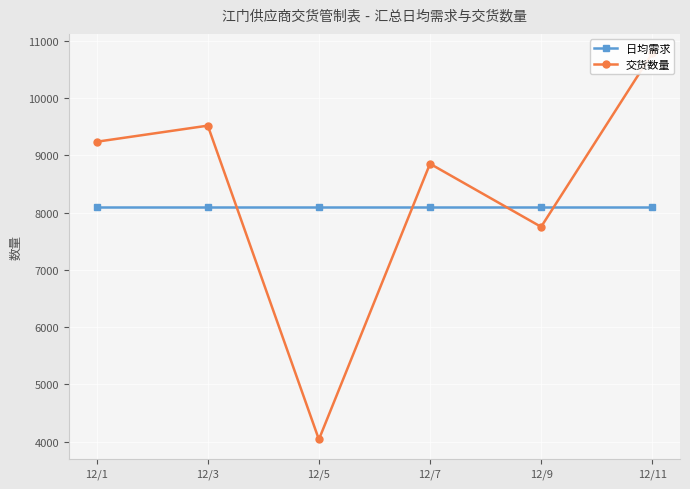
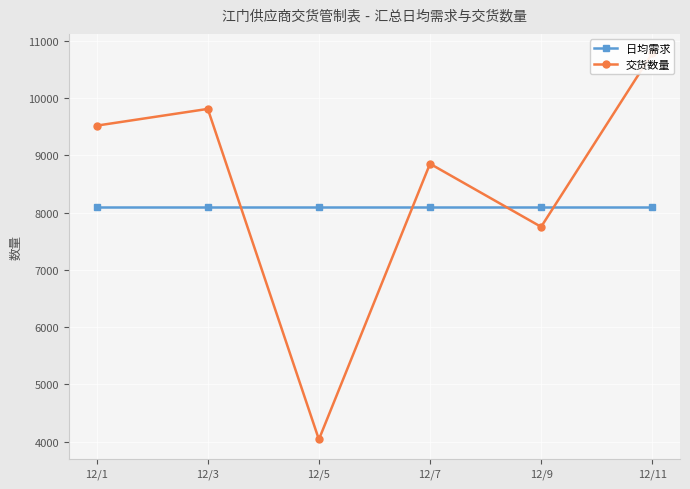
交货数量, 12/1: 9200 -> 9500
交货数量, 12/3: 9500 -> 9800
